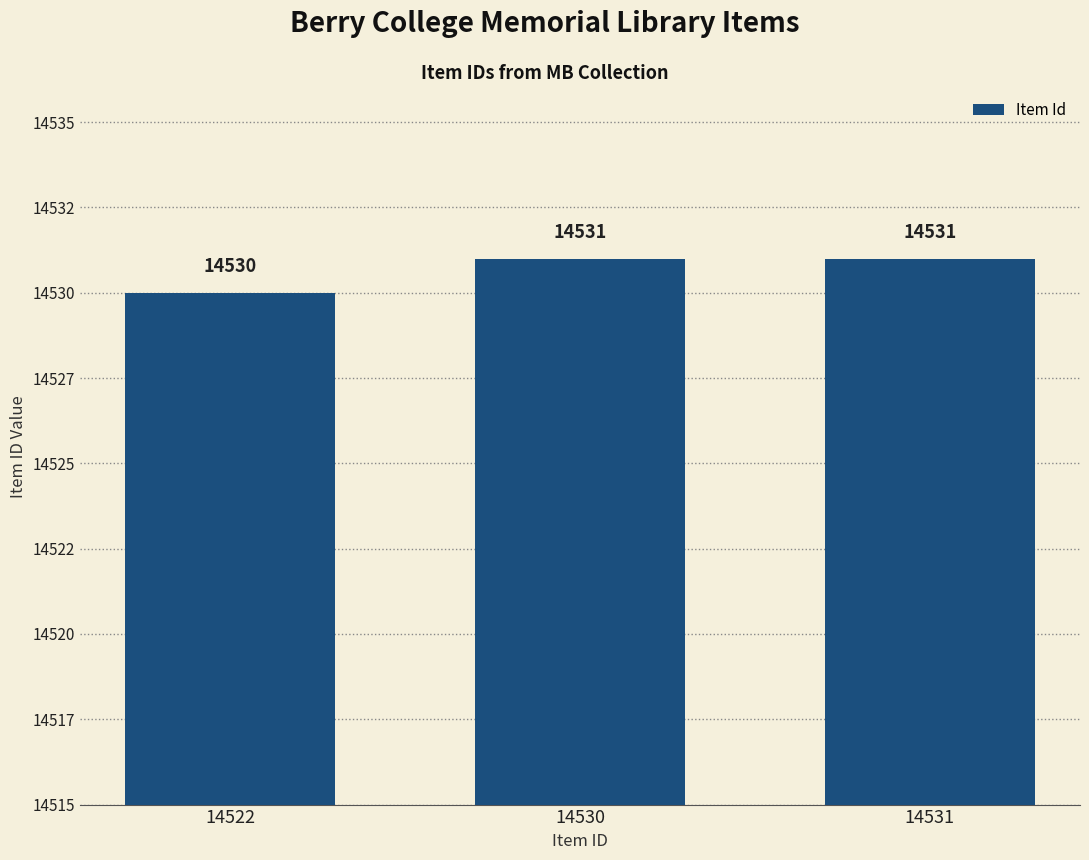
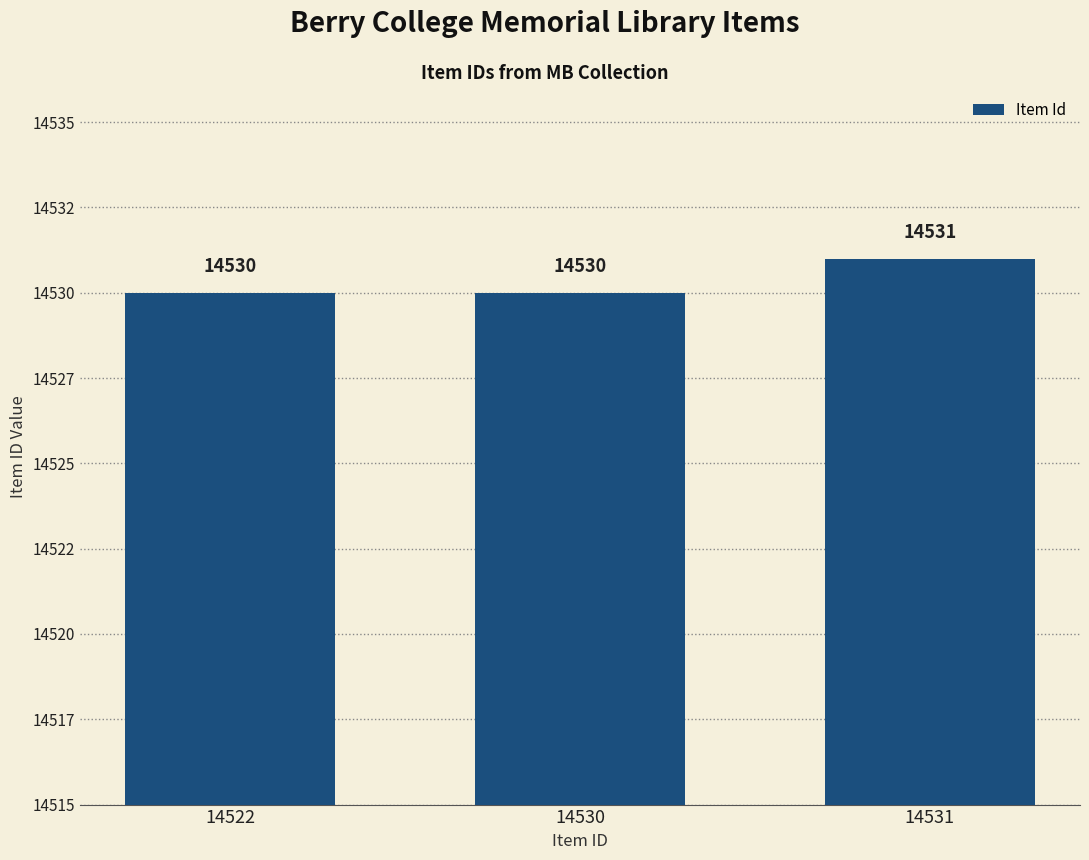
14530: 14531 -> 14530
